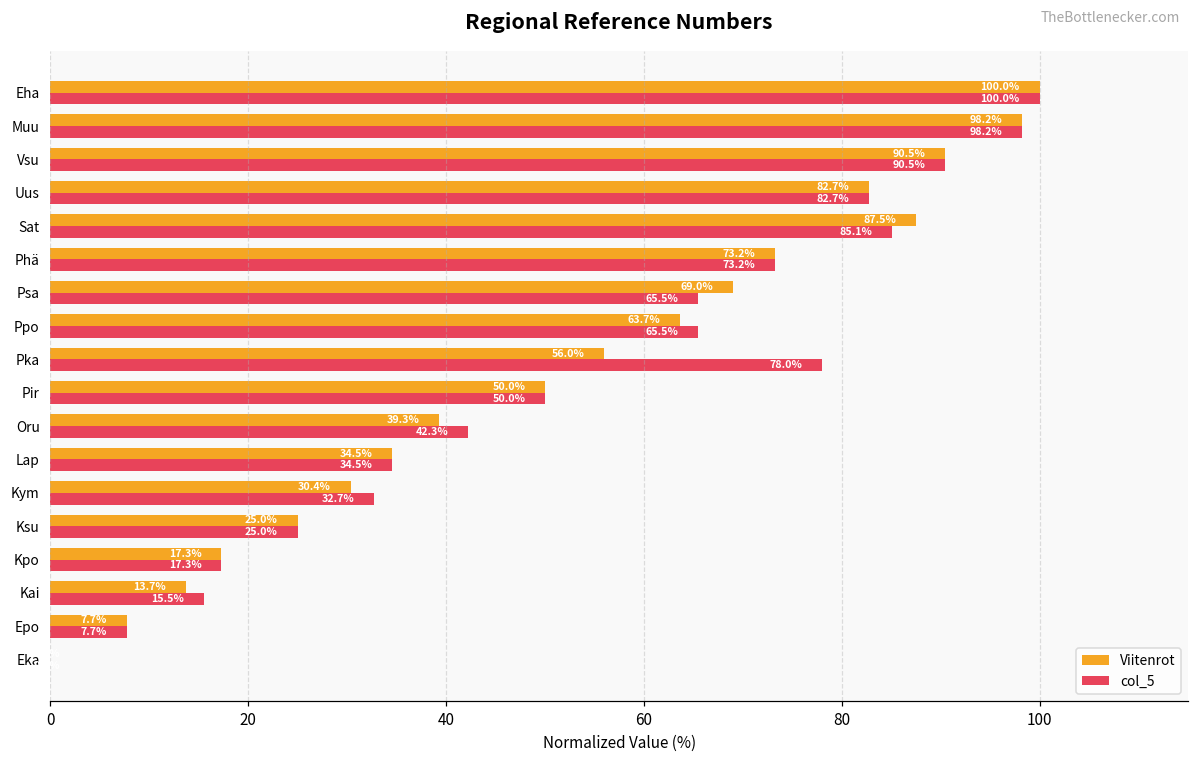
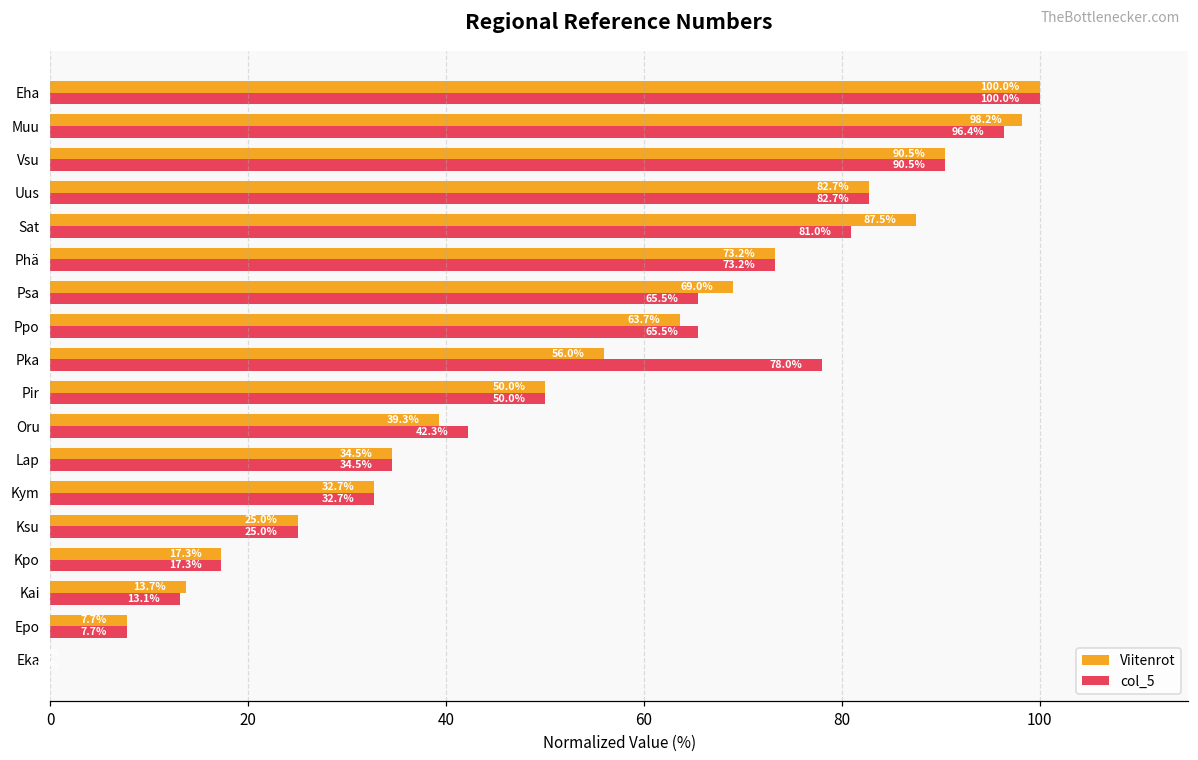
col_5, Muu: 98.2% -> 96.4%
col_5, Sat: 85.1% -> 81.0%
Viitenrot, Kym: 30.4% -> 32.7%
col_5, Kai: 15.5% -> 13.1%
